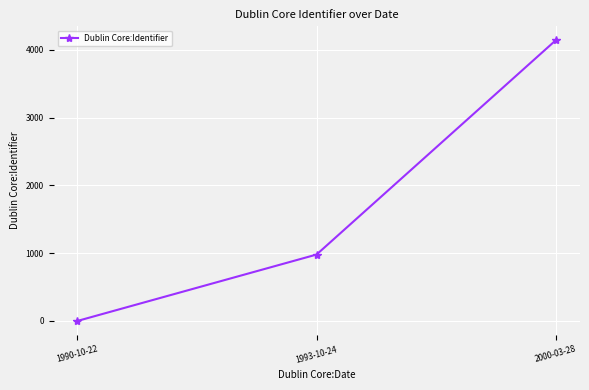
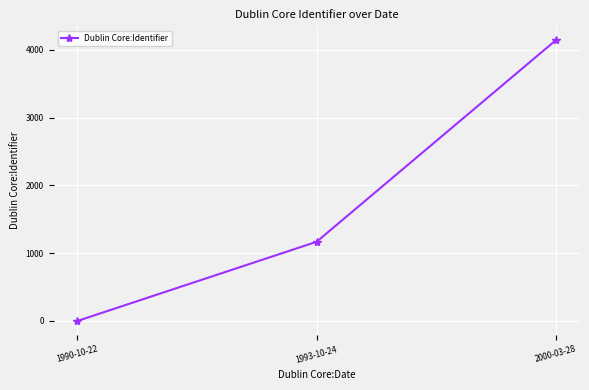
1993-10-24: 1000 -> 1200
